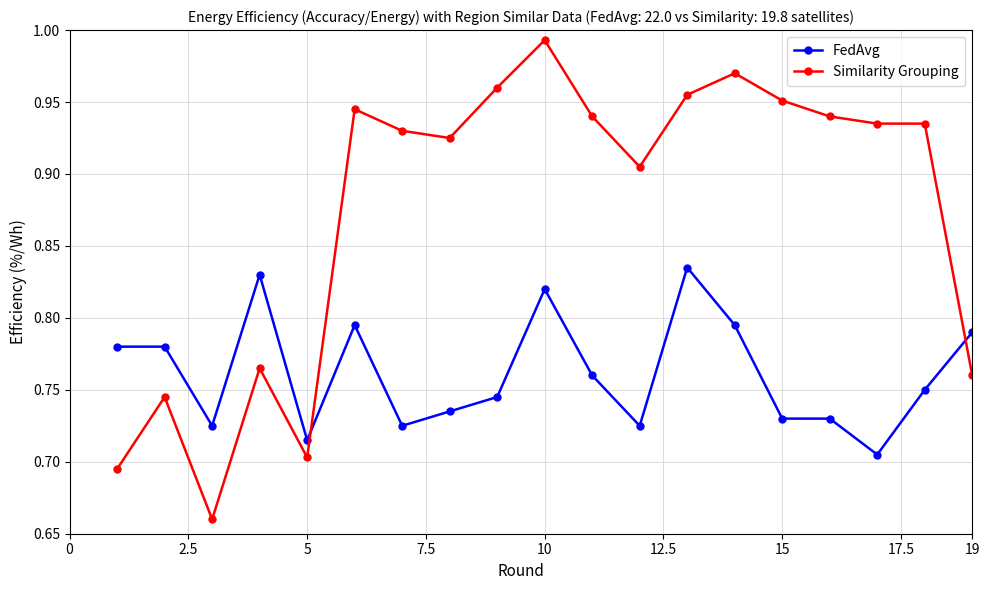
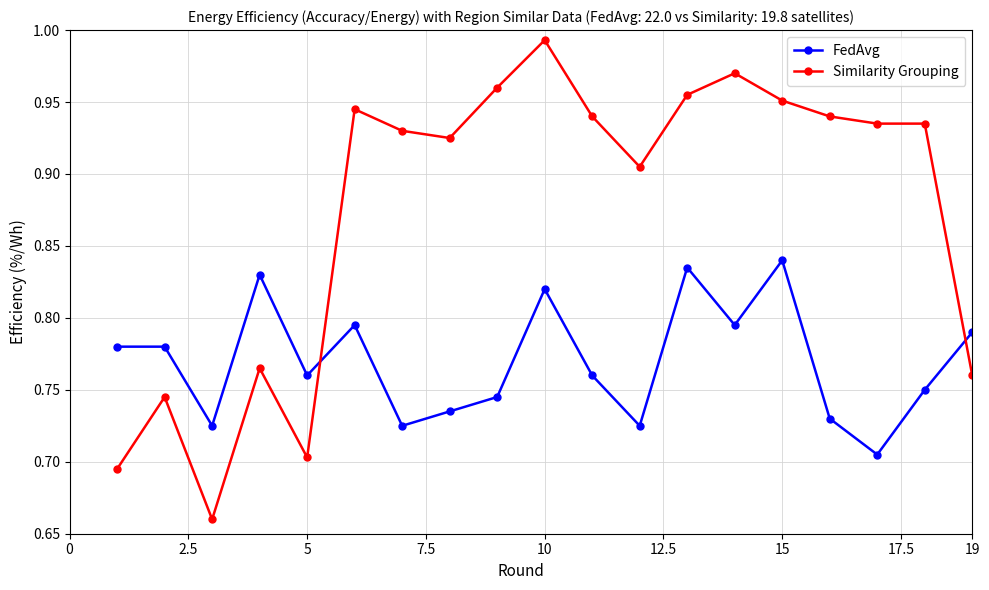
FedAvg, 5: 0.715 -> 0.760
FedAvg, 15: 0.73 -> 0.84
